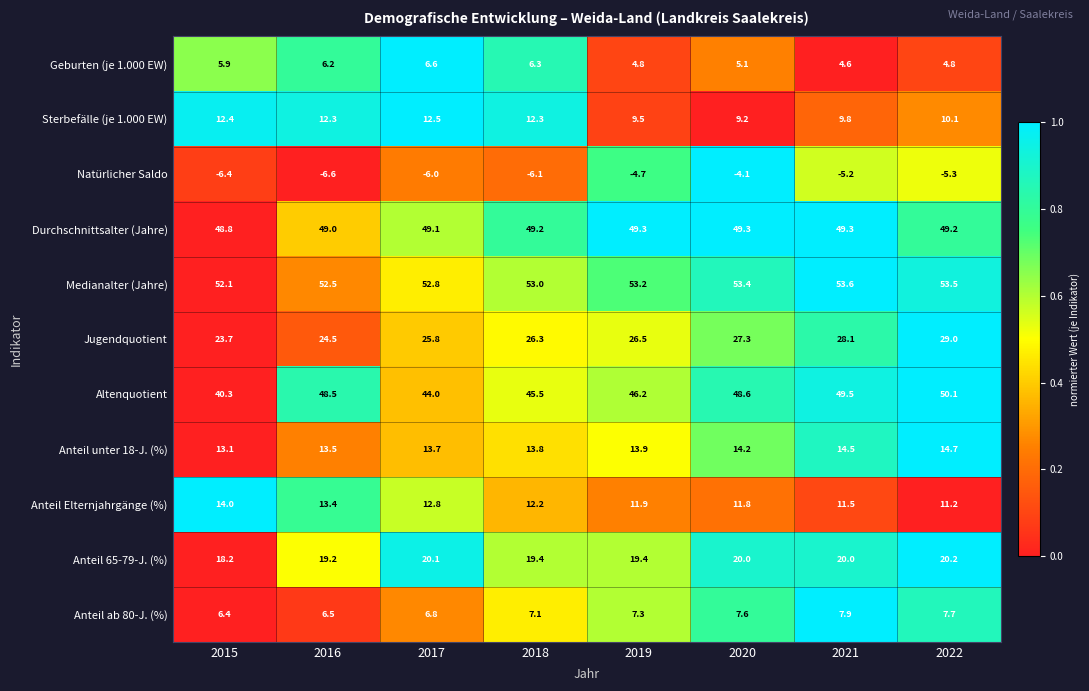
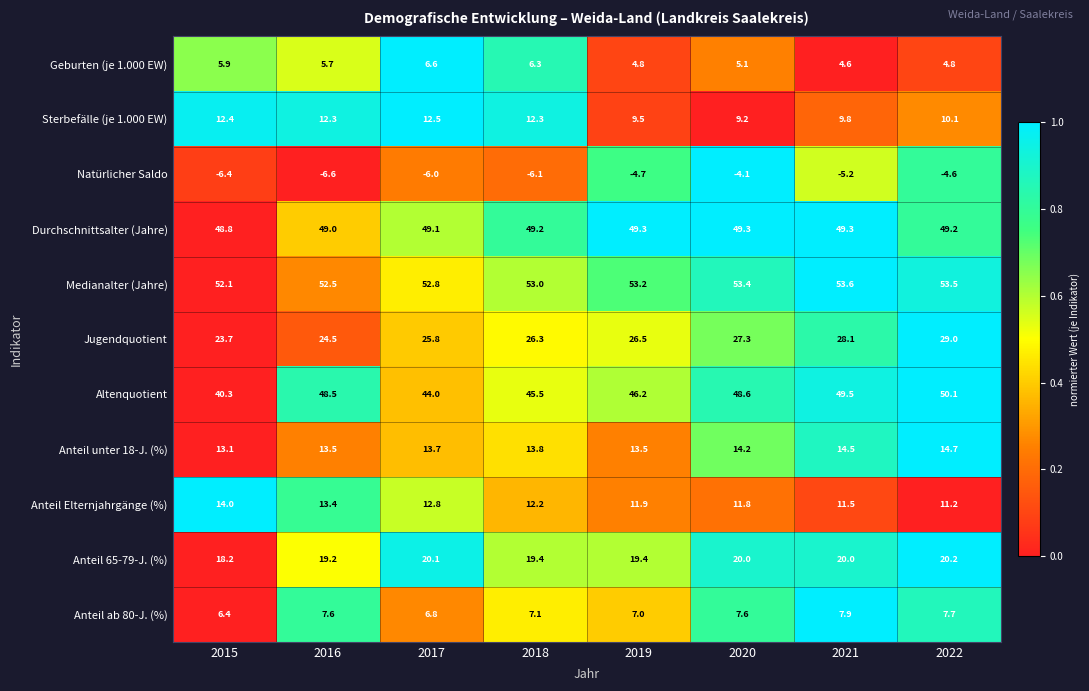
Geburten (je 1.000 EW), 2016: 6.2 -> 5.7
Natürlicher Saldo, 2022: -5.3 -> -4.6
Anteil unter 18-J. (%), 2019: 13.9 -> 13.5
Anteil ab 80-J. (%), 2016: 6.5 -> 7.6
Anteil ab 80-J. (%), 2019: 7.3 -> 7.0
